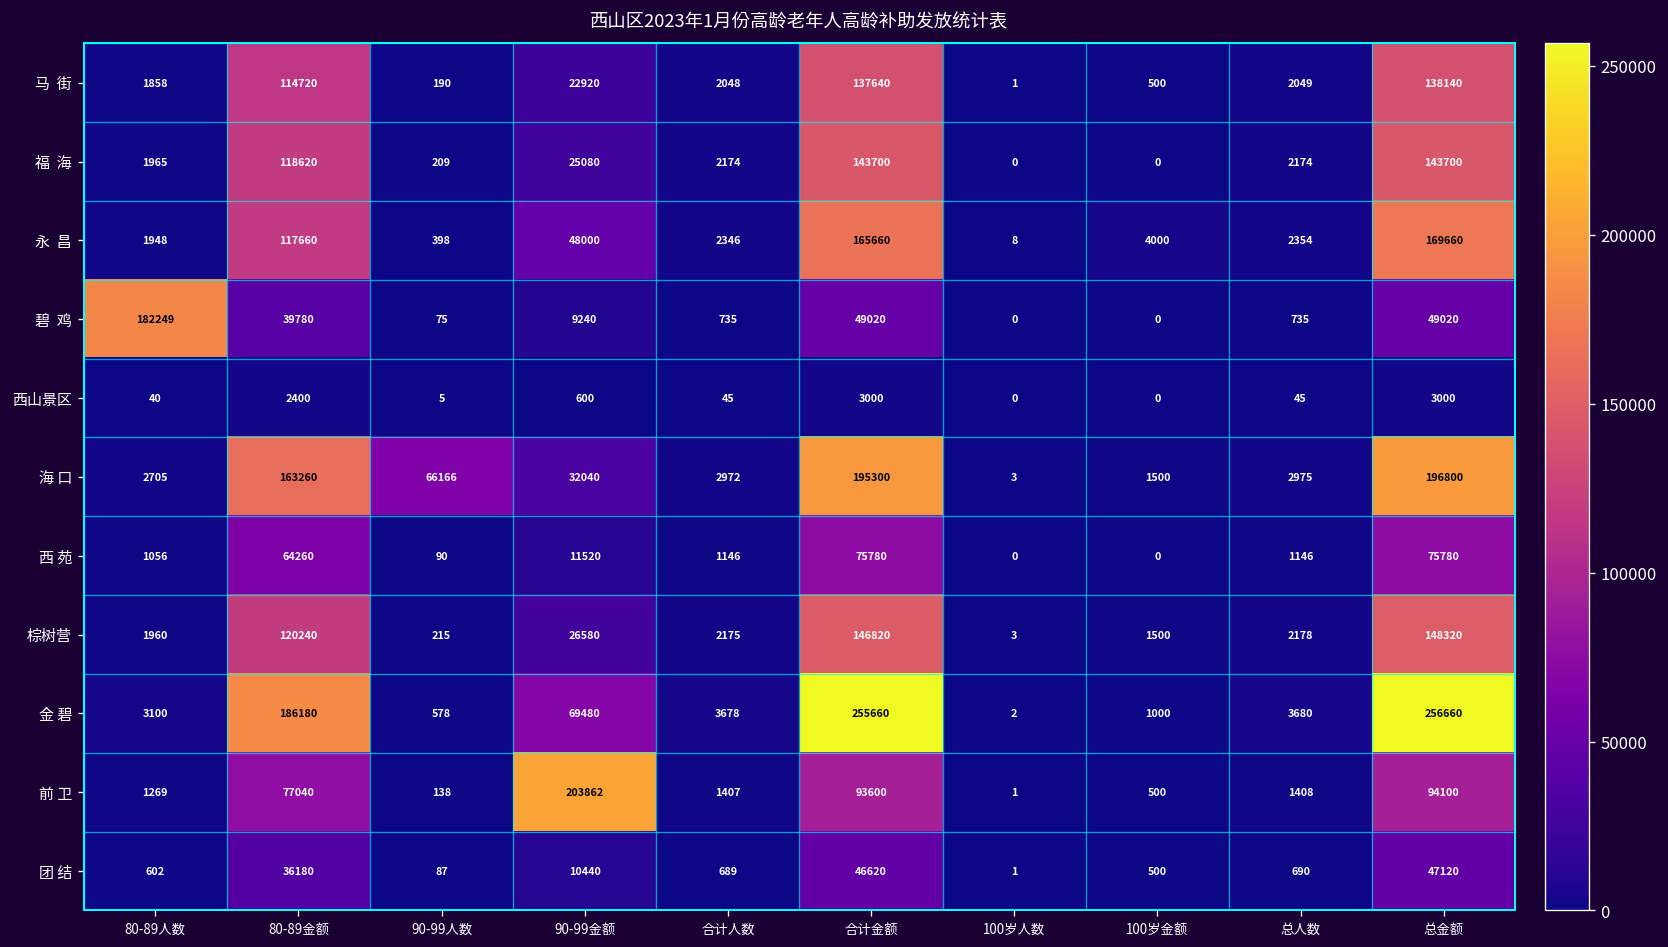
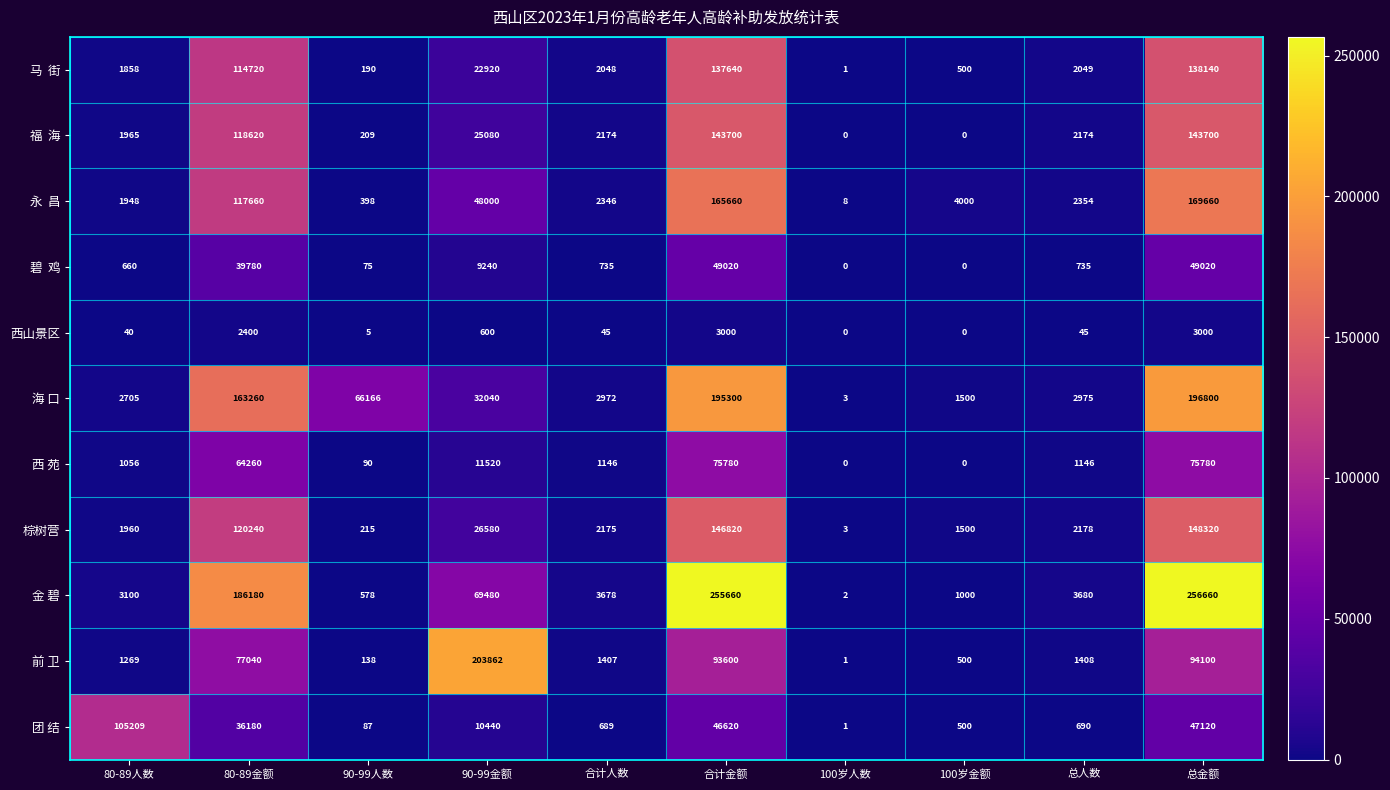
碧 鸡, 80-89人数: 182249 -> 660
团 结, 80-89人数: 602 -> 105209
